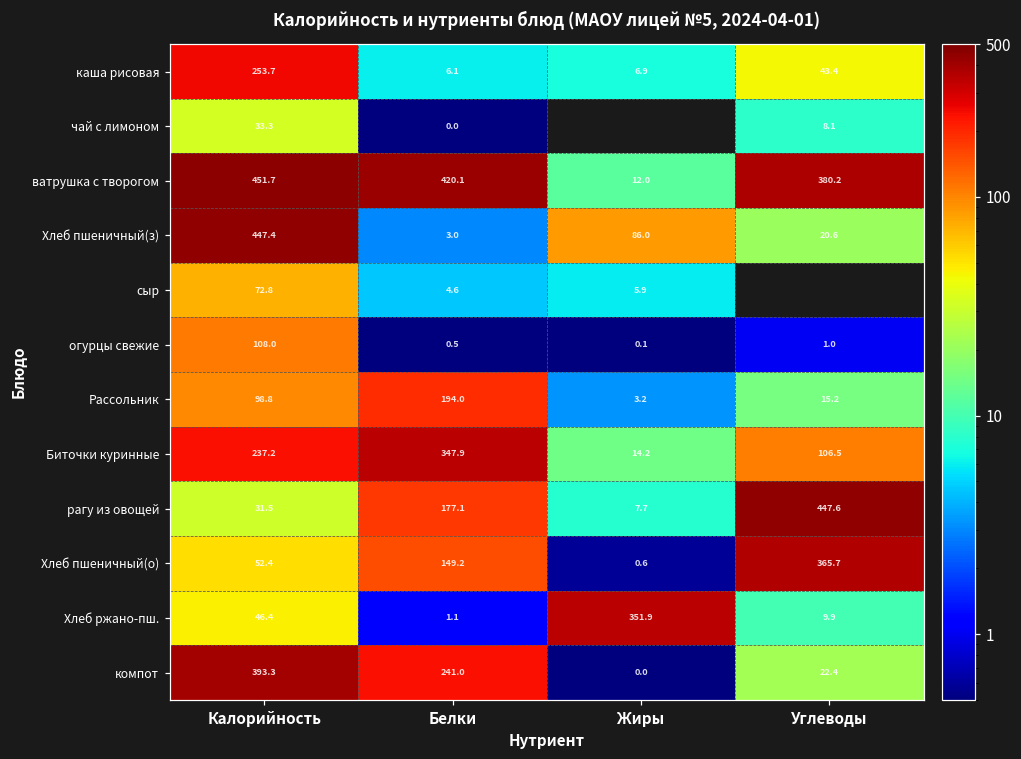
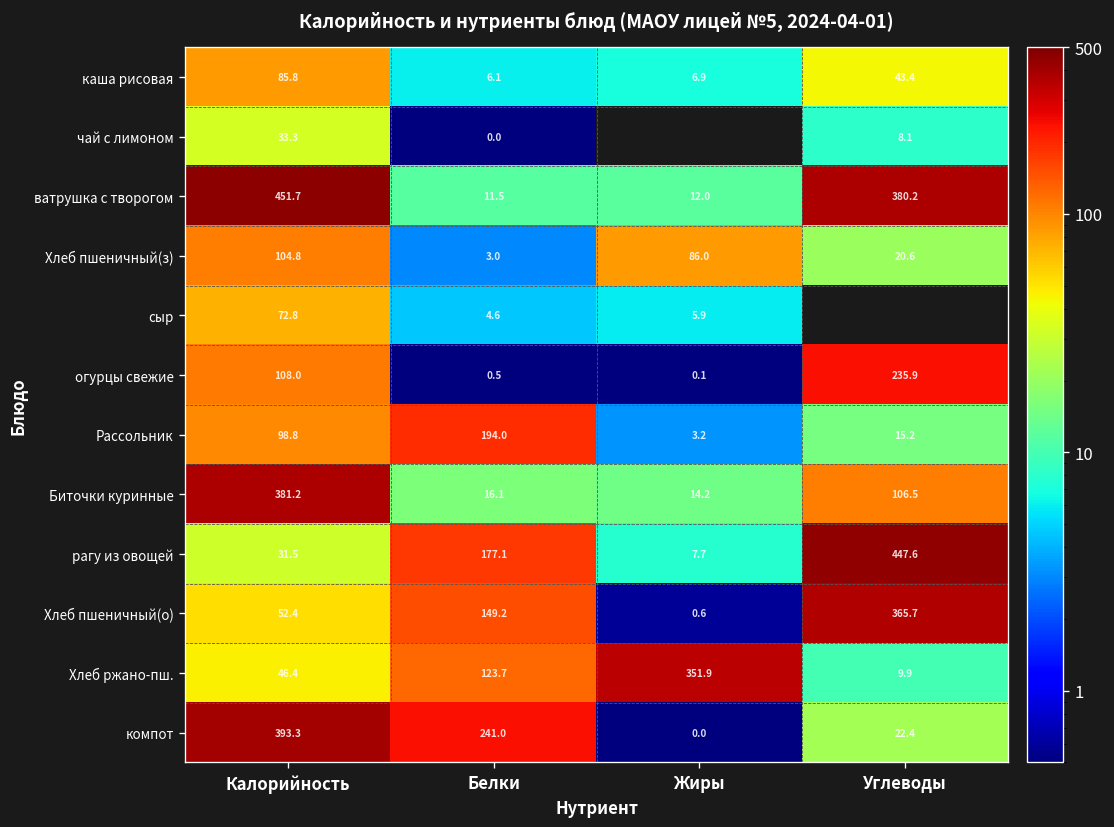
каша рисовая, Калорийность: 253.7 -> 85.8
ватрушка с творогом, Белки: 420.1 -> 11.5
Хлеб пшеничный(з), Калорийность: 447.4 -> 104.8
огурцы свежие, Углеводы: 1.0 -> 235.9
Биточки куринные, Калорийность: 237.2 -> 381.2
Биточки куринные, Белки: 347.9 -> 16.1
Хлеб ржано-пш., Белки: 1.1 -> 123.7
